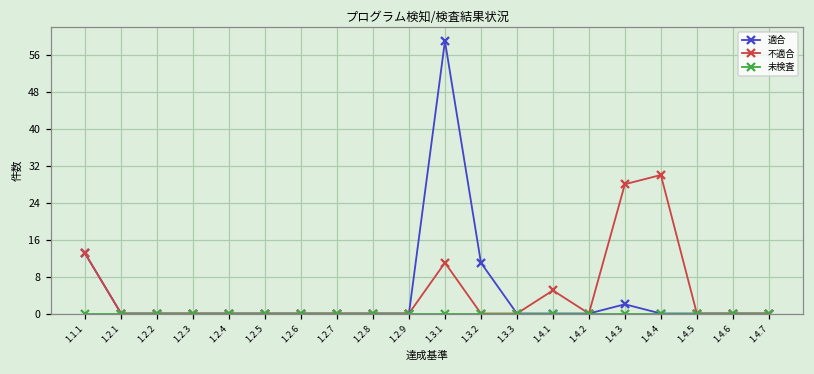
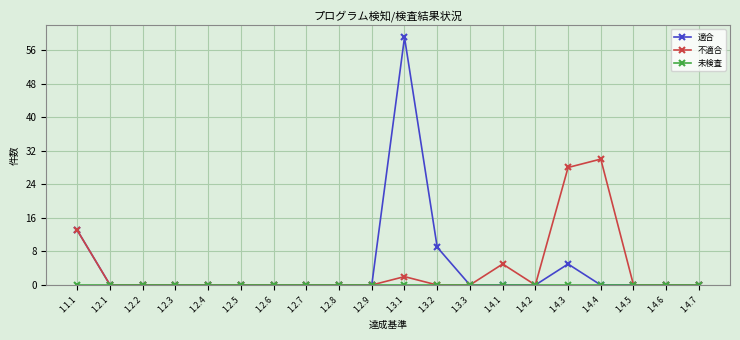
不適合, 1.3.1: 11 -> 2
適合, 1.3.2: 11 -> 9
適合, 1.4.3: 2 -> 5
